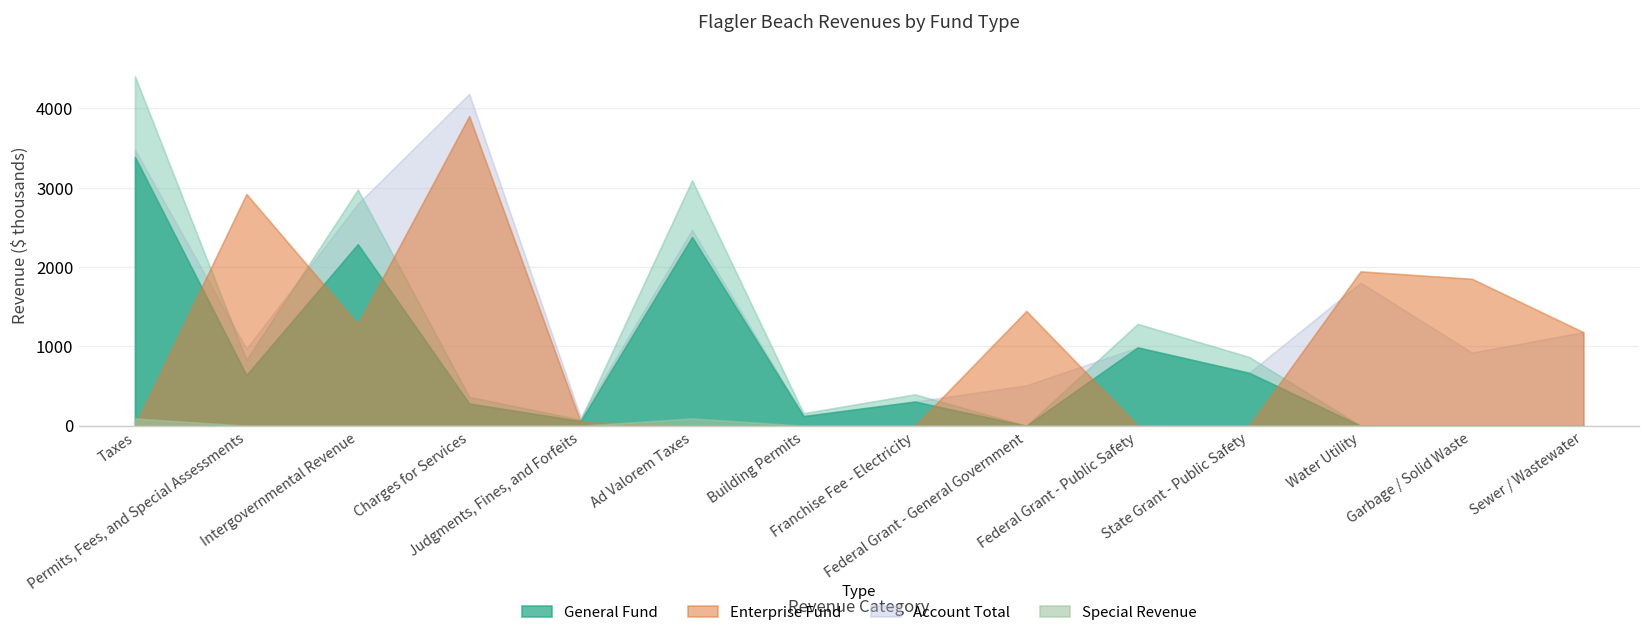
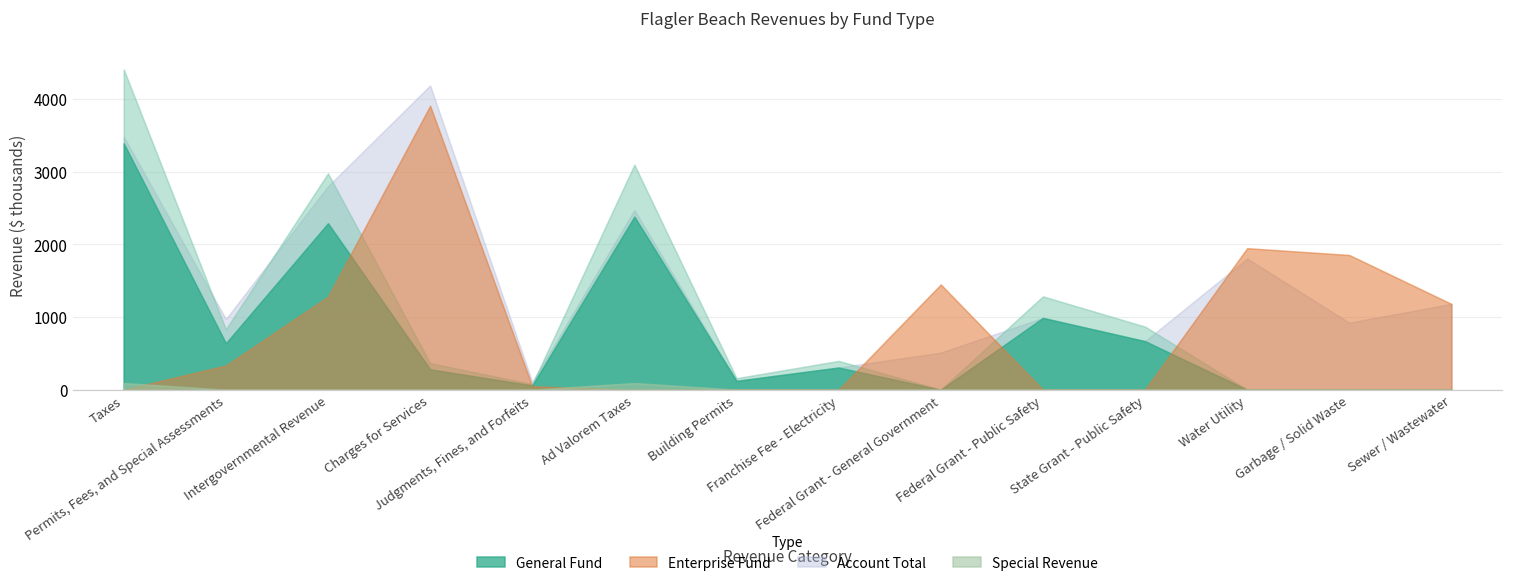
Enterprise Fund, Permits, Fees, and Special Assessments: 2900 -> 300
